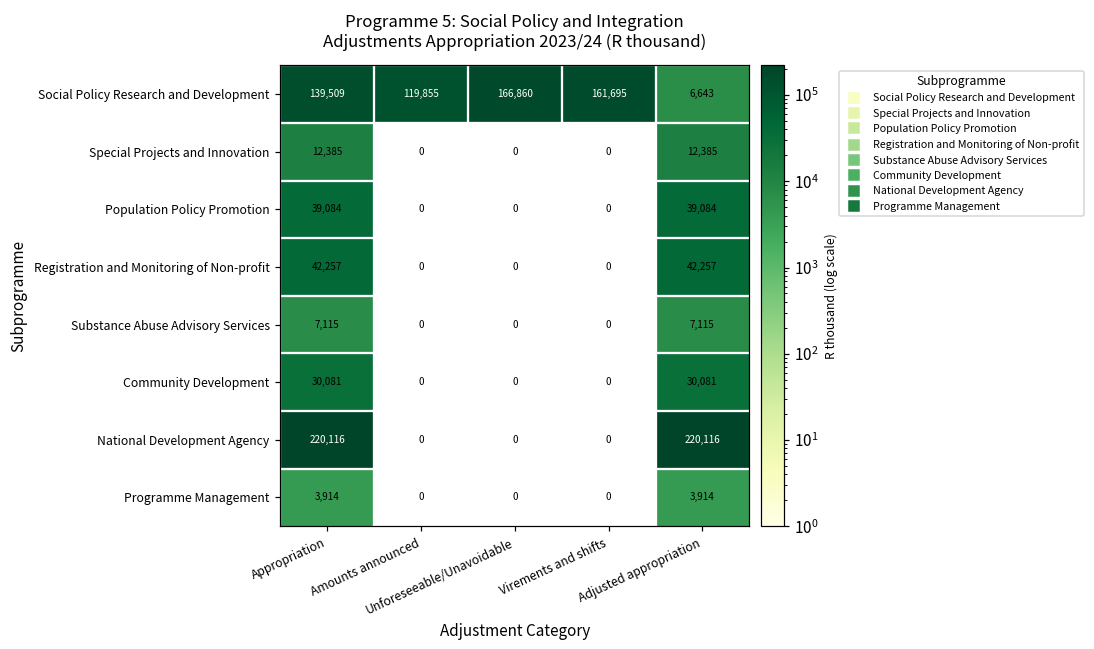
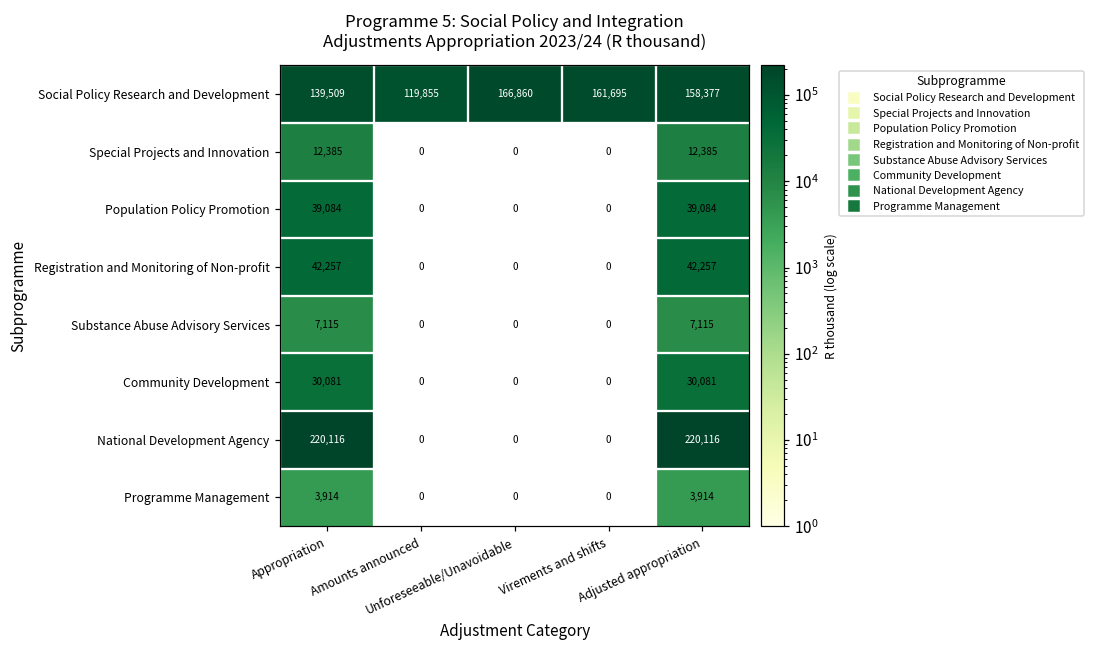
Social Policy Research and Development, Adjusted appropriation: 6,643 -> 158,377
